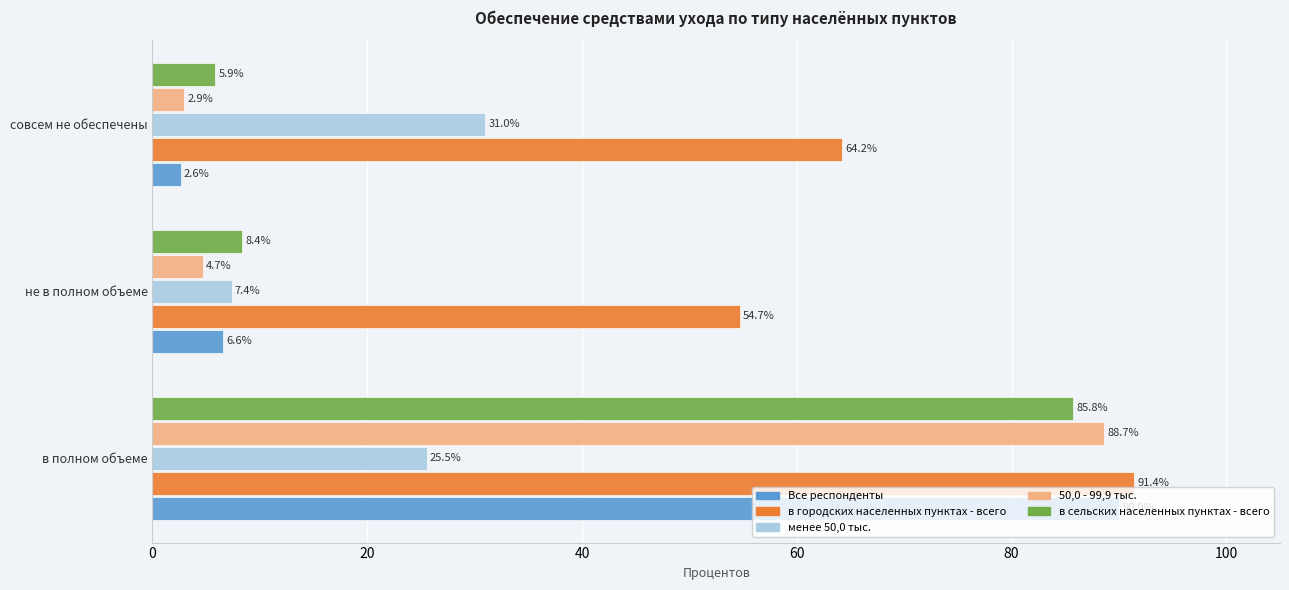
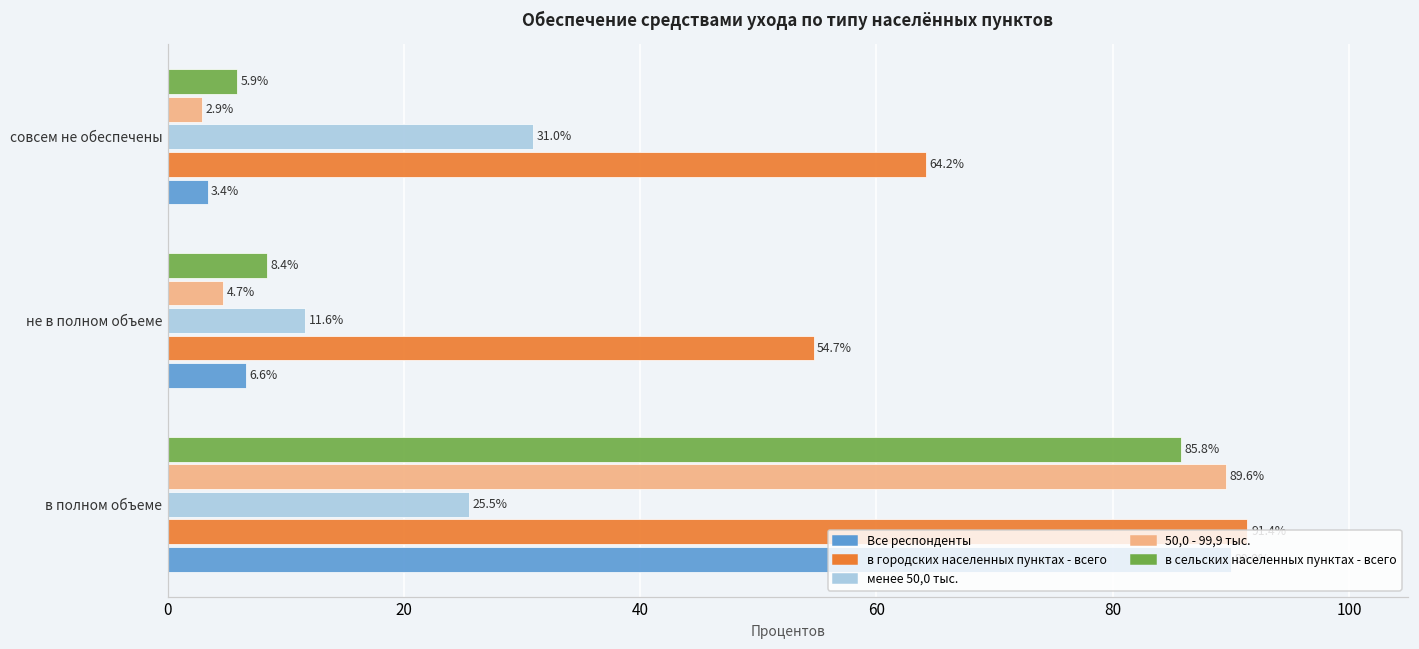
Все респонденты, совсем не обеспечены: 2.6% -> 3.4%
менее 50,0 тыс., не в полном объеме: 7.4% -> 11.6%
50,0 - 99,9 тыс., в полном объеме: 88.7% -> 89.6%
